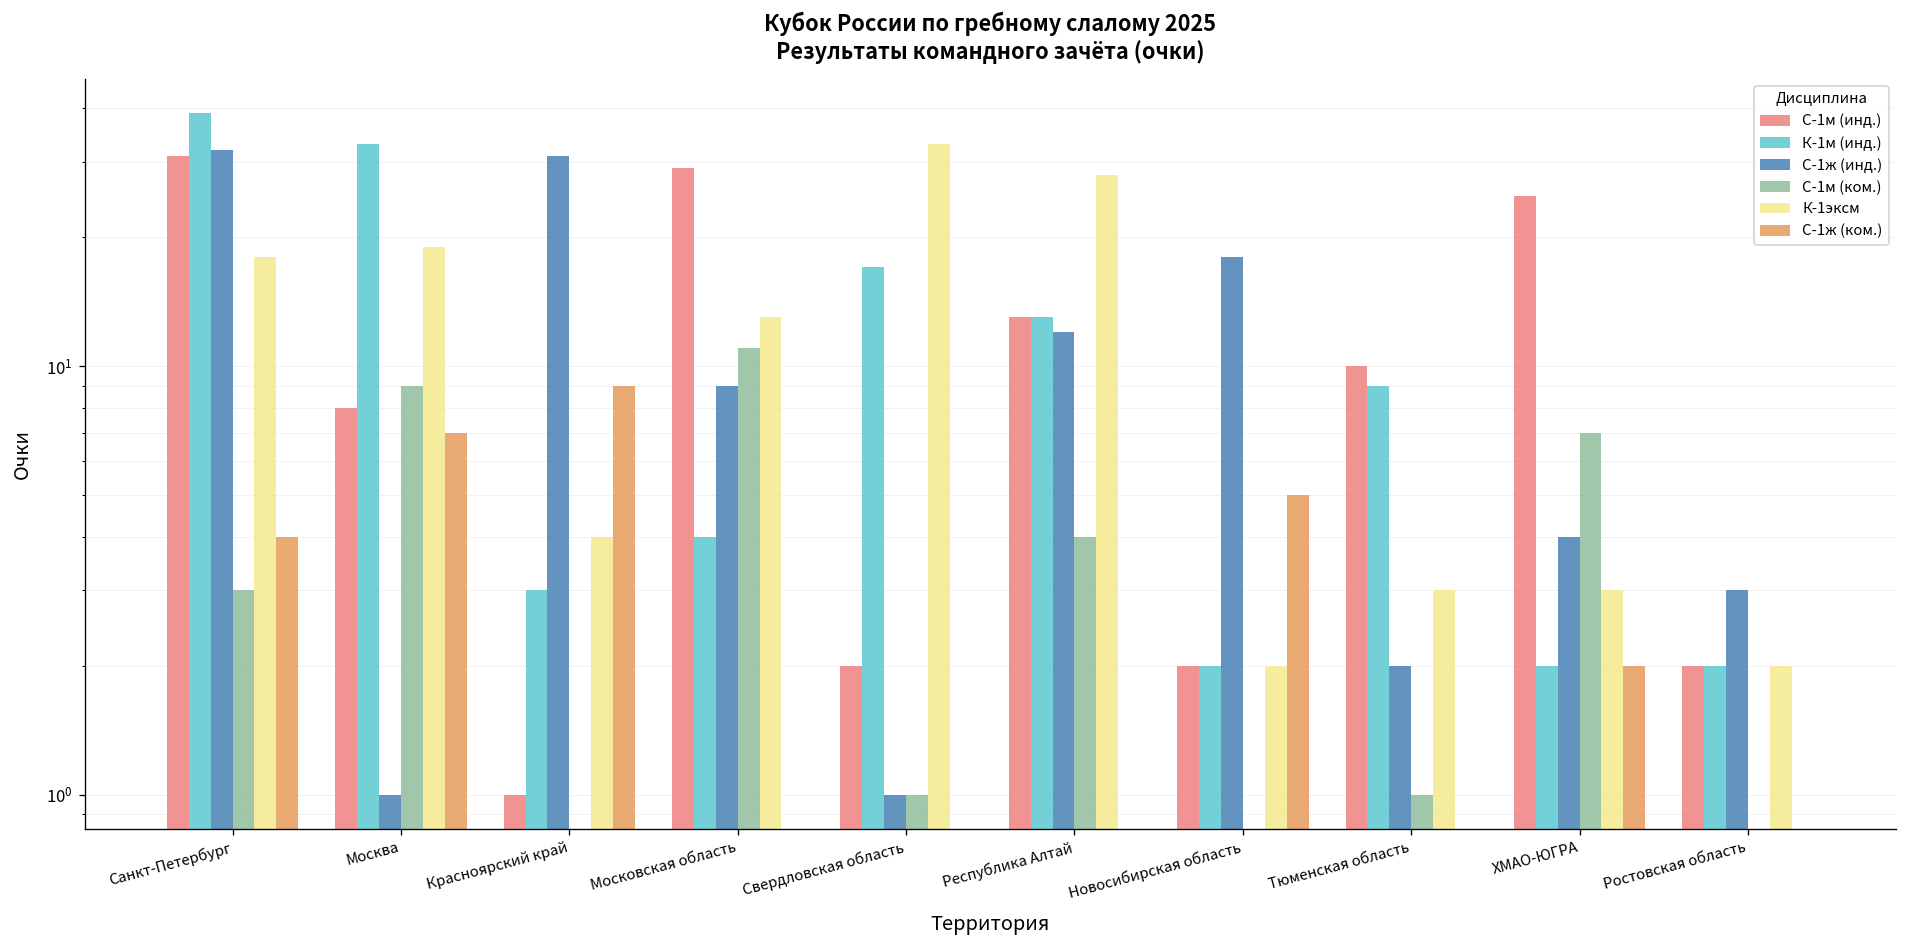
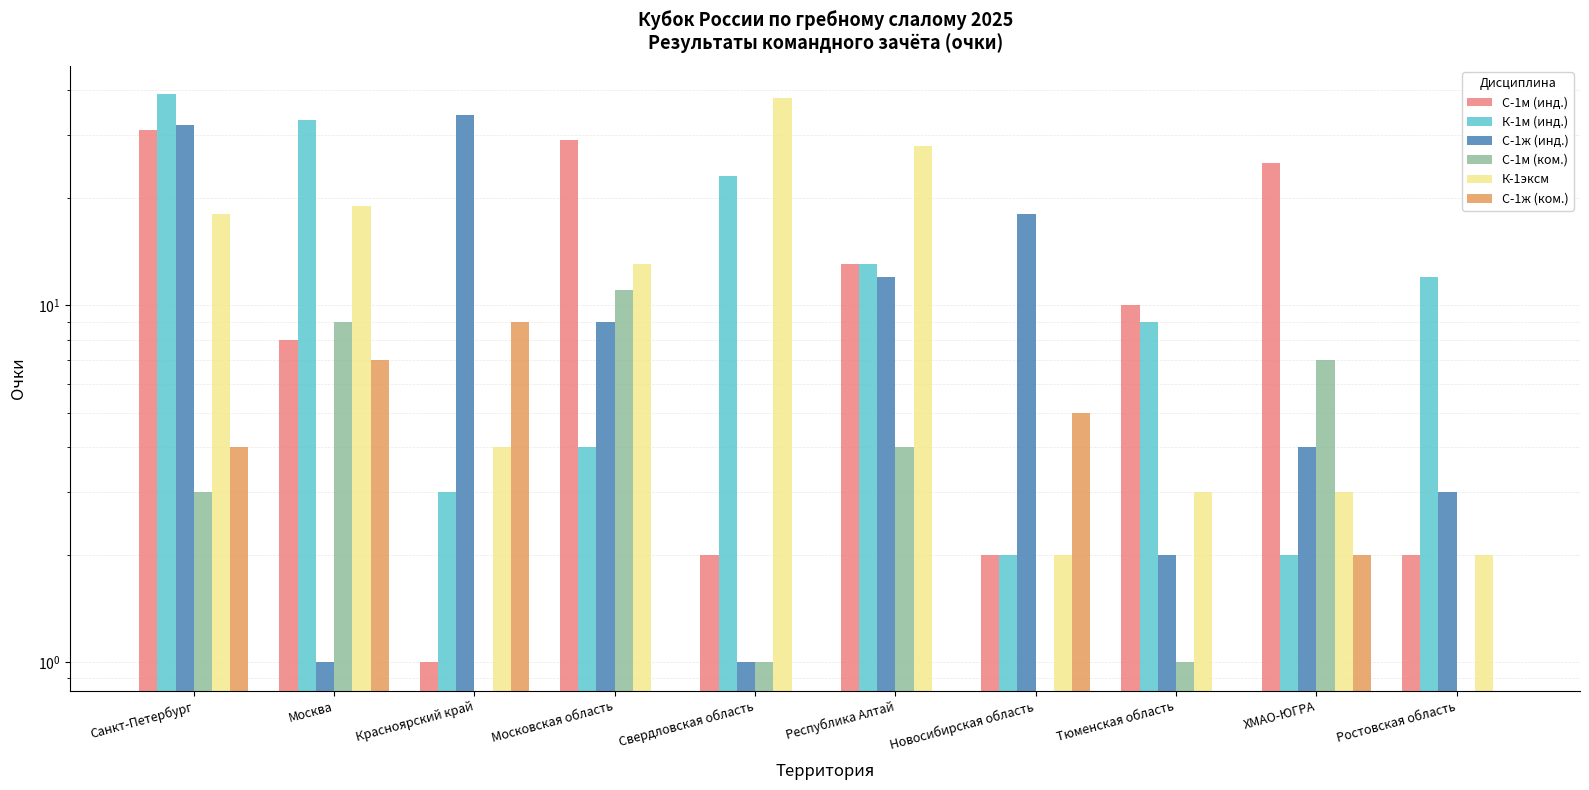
С-1ж (инд.), Красноярский край: 31 -> 34
К-1м (инд.), Свердловская область: 17 -> 23
К-1эксм, Свердловская область: 33 -> 38
К-1м (инд.), Ростовская область: 2 -> 12
